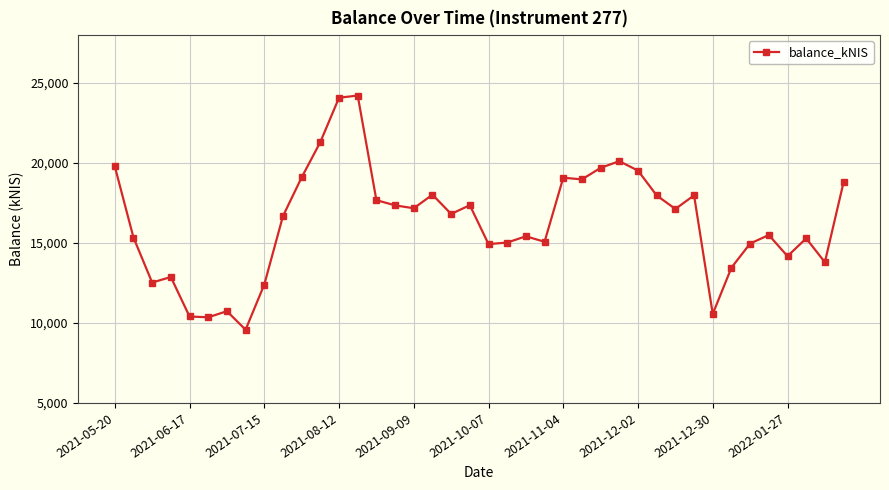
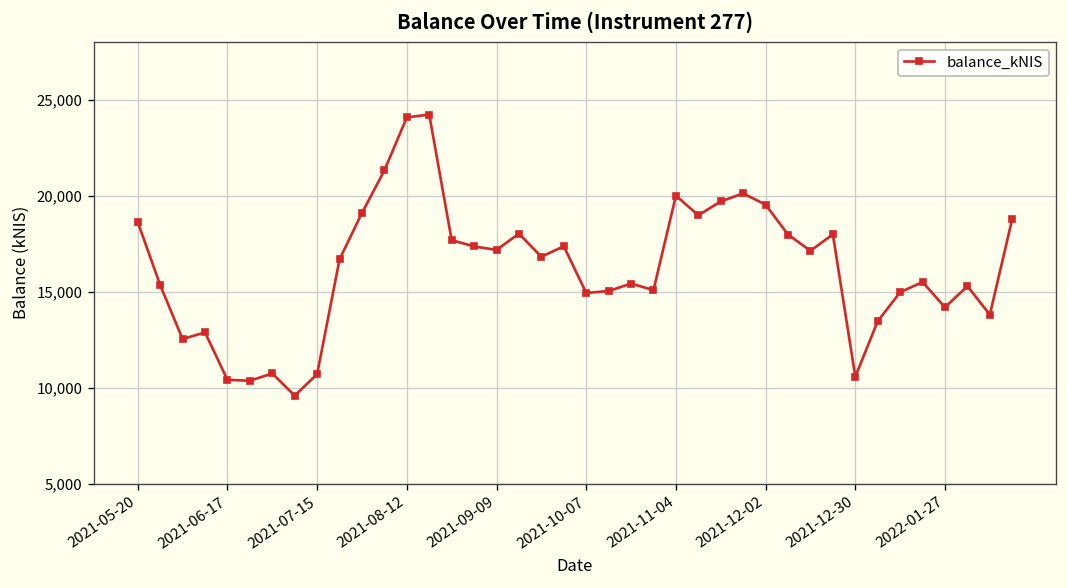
2021-05-20: 19,800 -> 18,600
2021-07-15: 12,400 -> 10,700
2021-11-04: 19,100 -> 20,000
